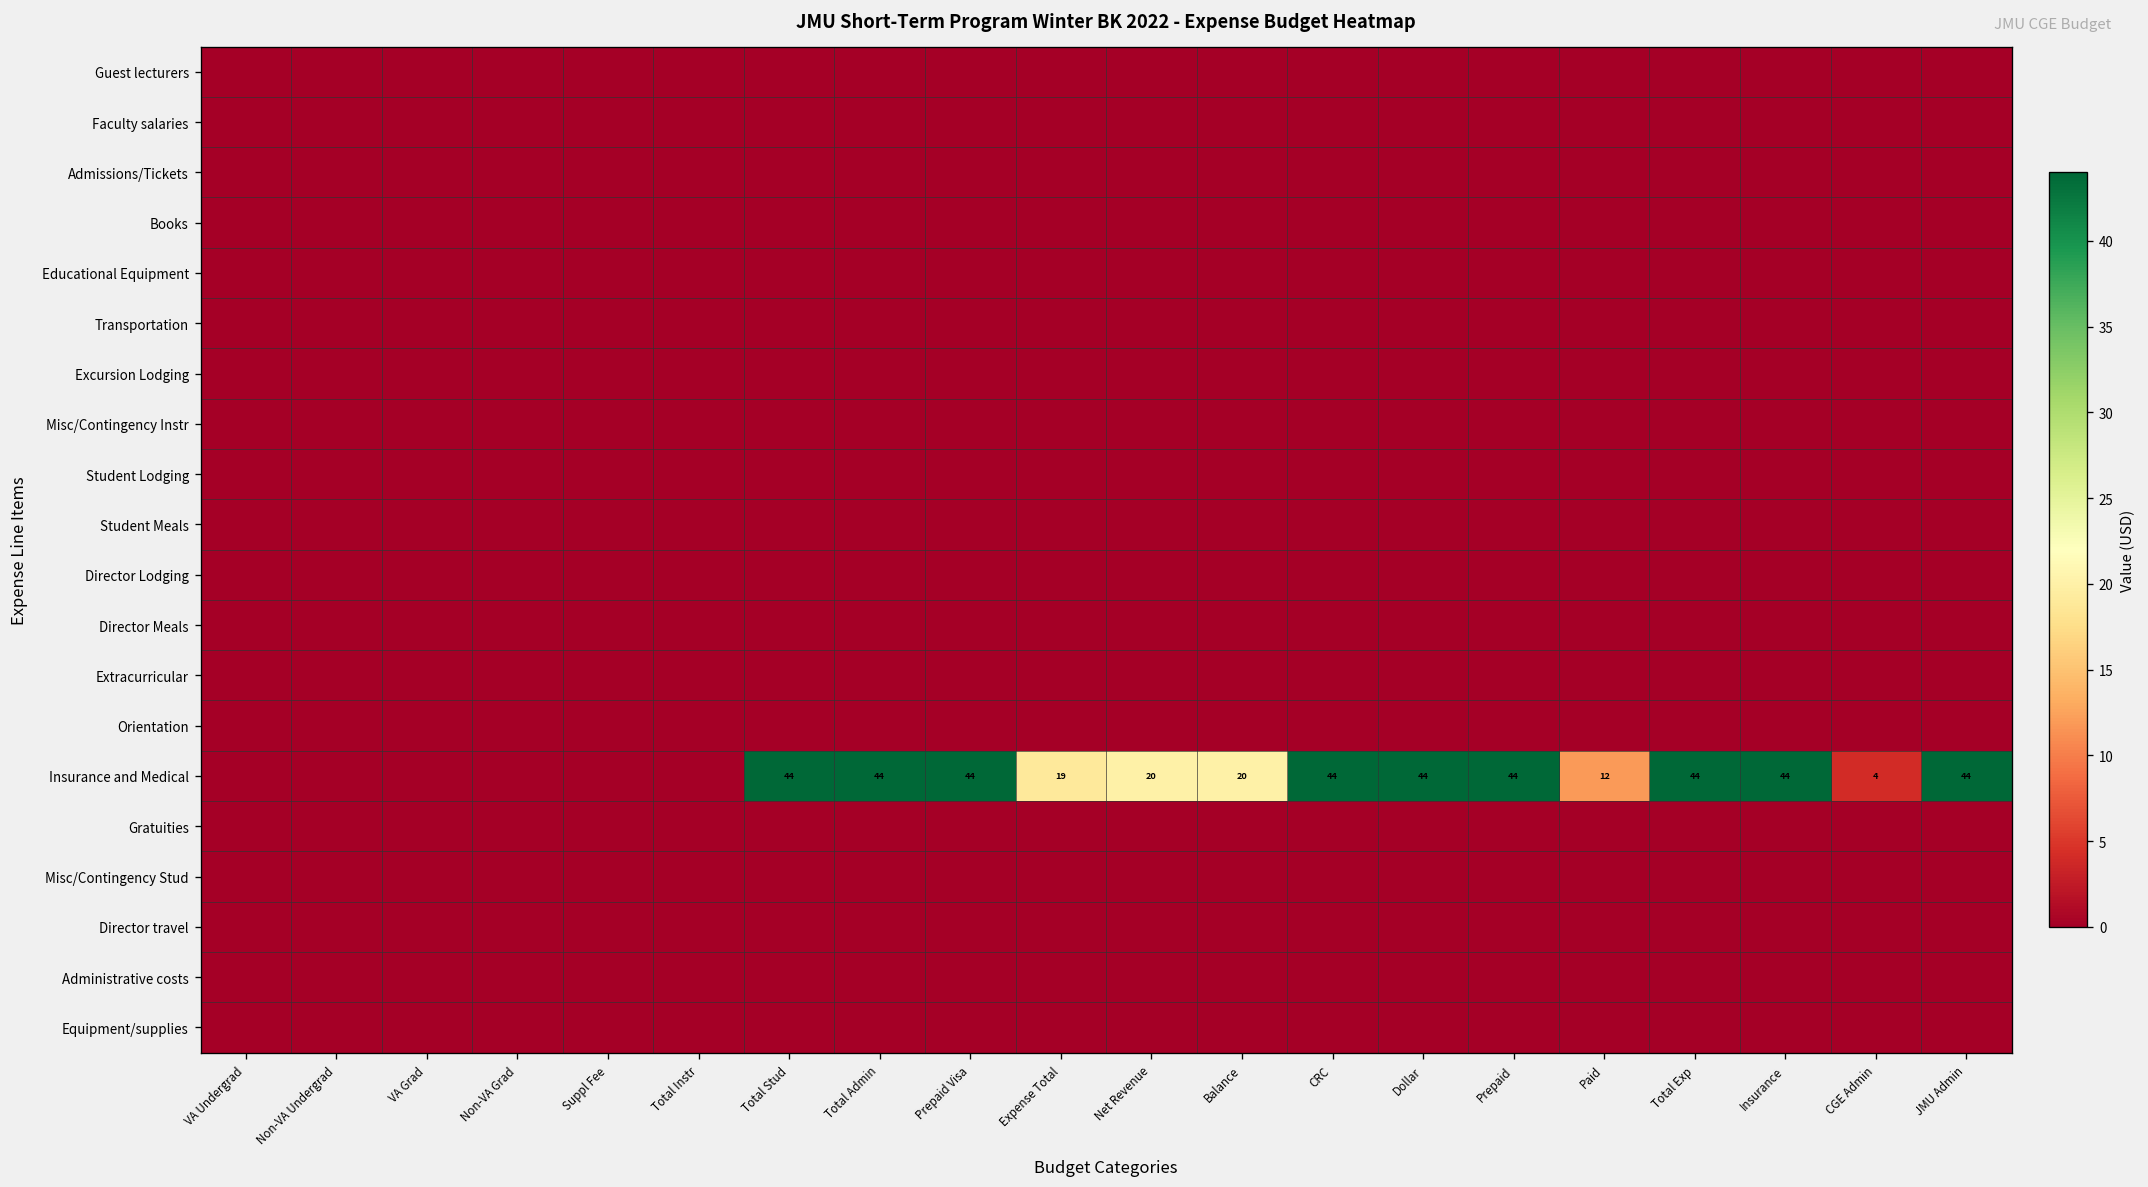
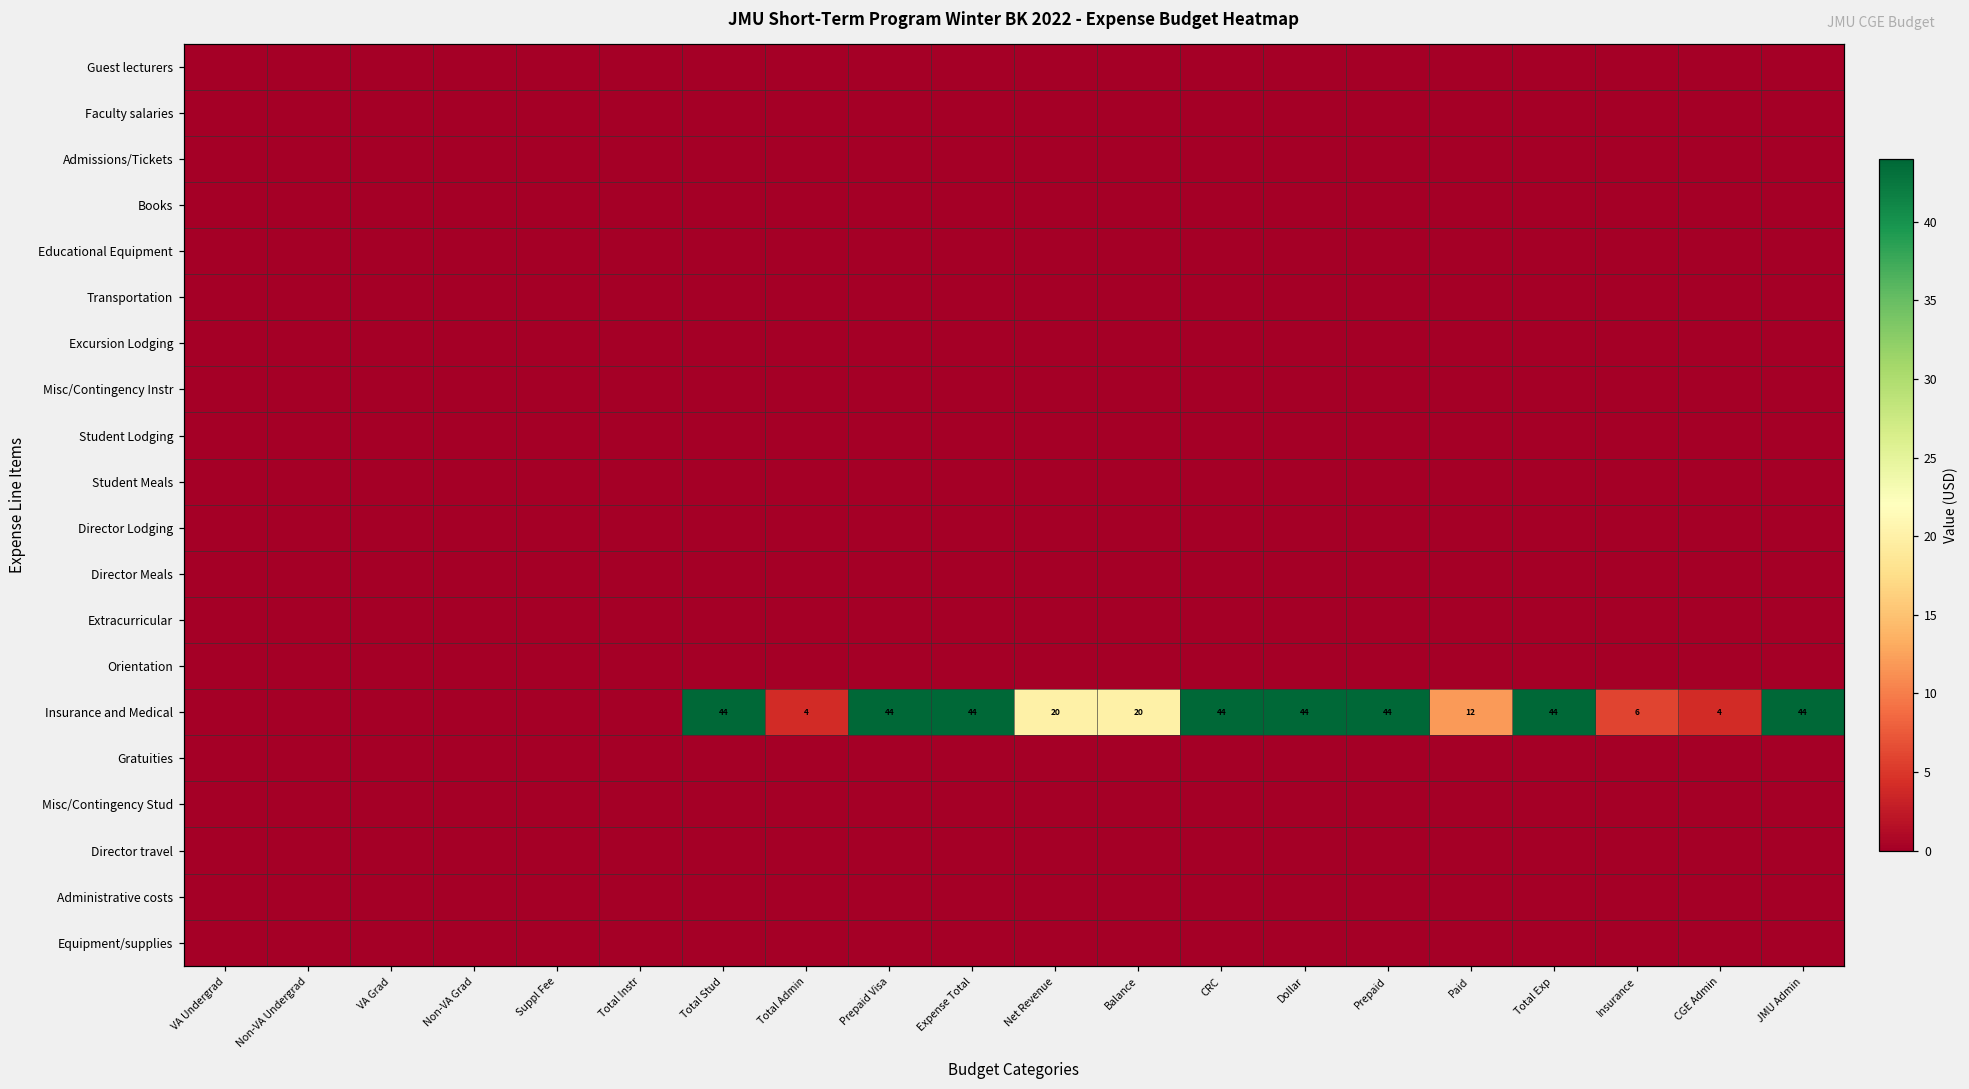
Insurance and Medical, Total Admin: 44 -> 4
Insurance and Medical, Expense Total: 19 -> 44
Insurance and Medical, Insurance: 44 -> 6
